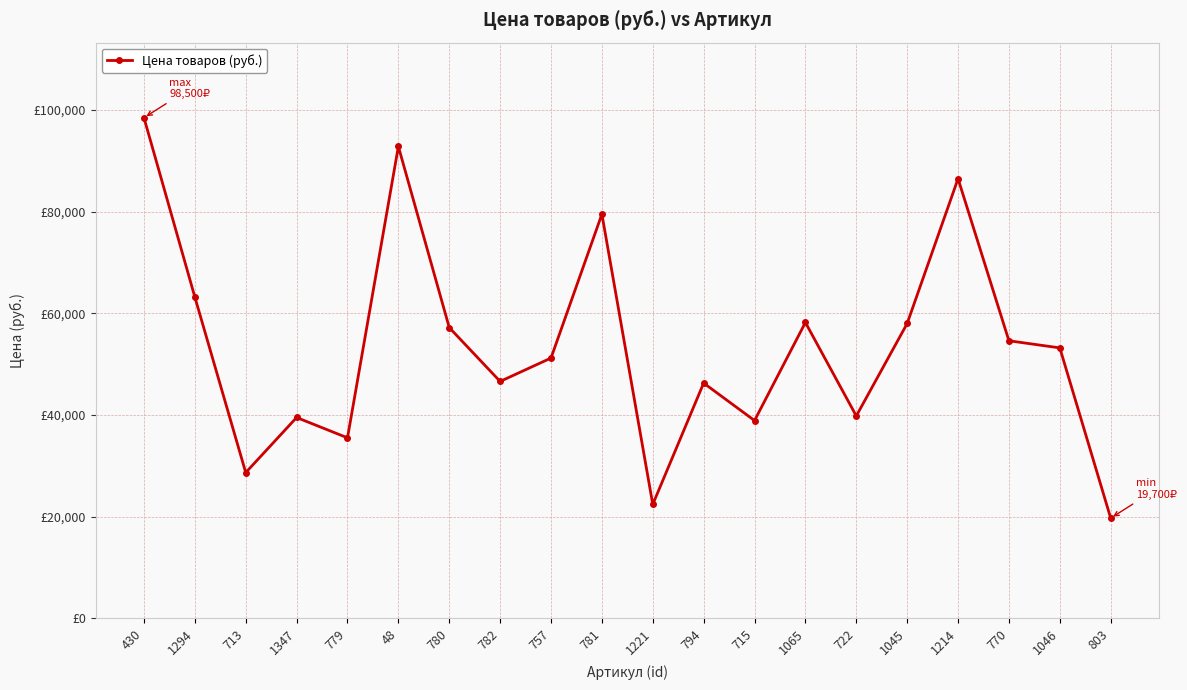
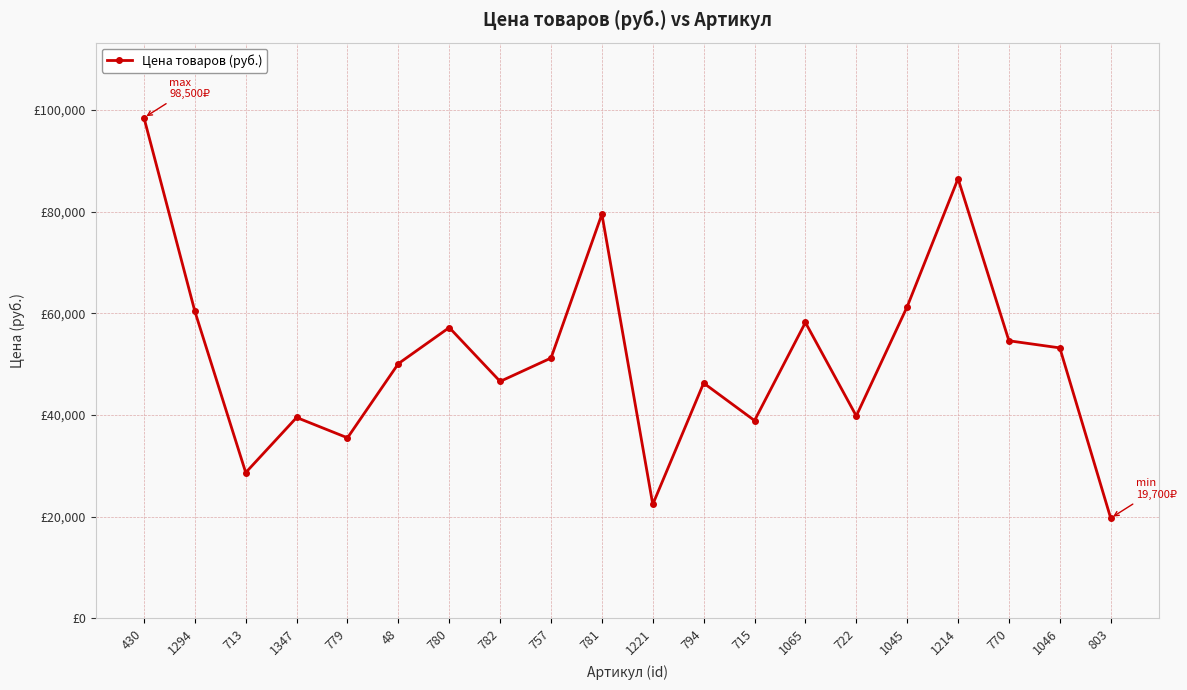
1294: £63,000 -> £60,000
48: £93,000 -> £50,000
1045: £58,000 -> £61,000
